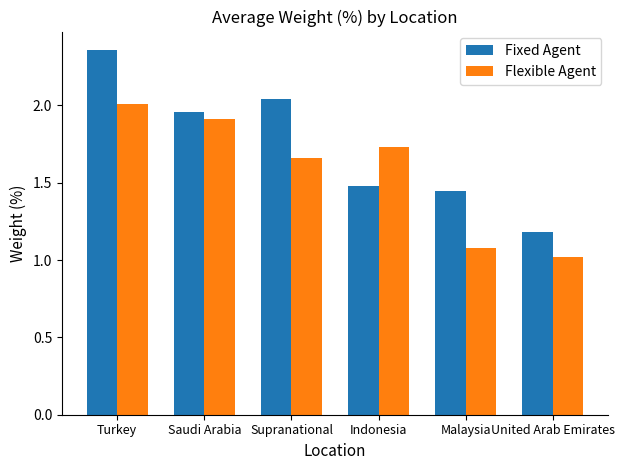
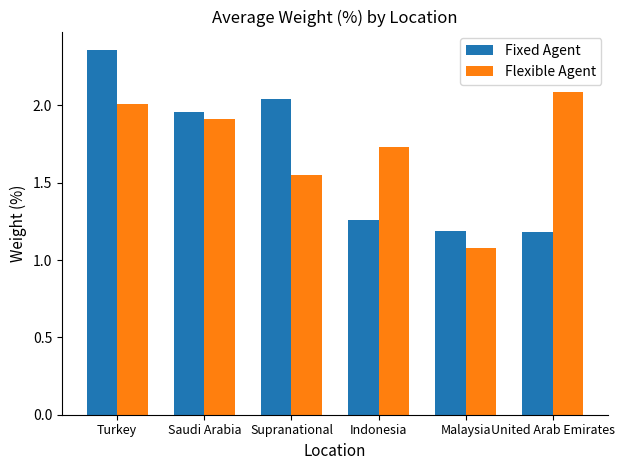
Flexible Agent, Supranational: 1.66 -> 1.55
Fixed Agent, Indonesia: 1.48 -> 1.26
Fixed Agent, Malaysia: 1.45 -> 1.19
Flexible Agent, United Arab Emirates: 1.02 -> 2.09
